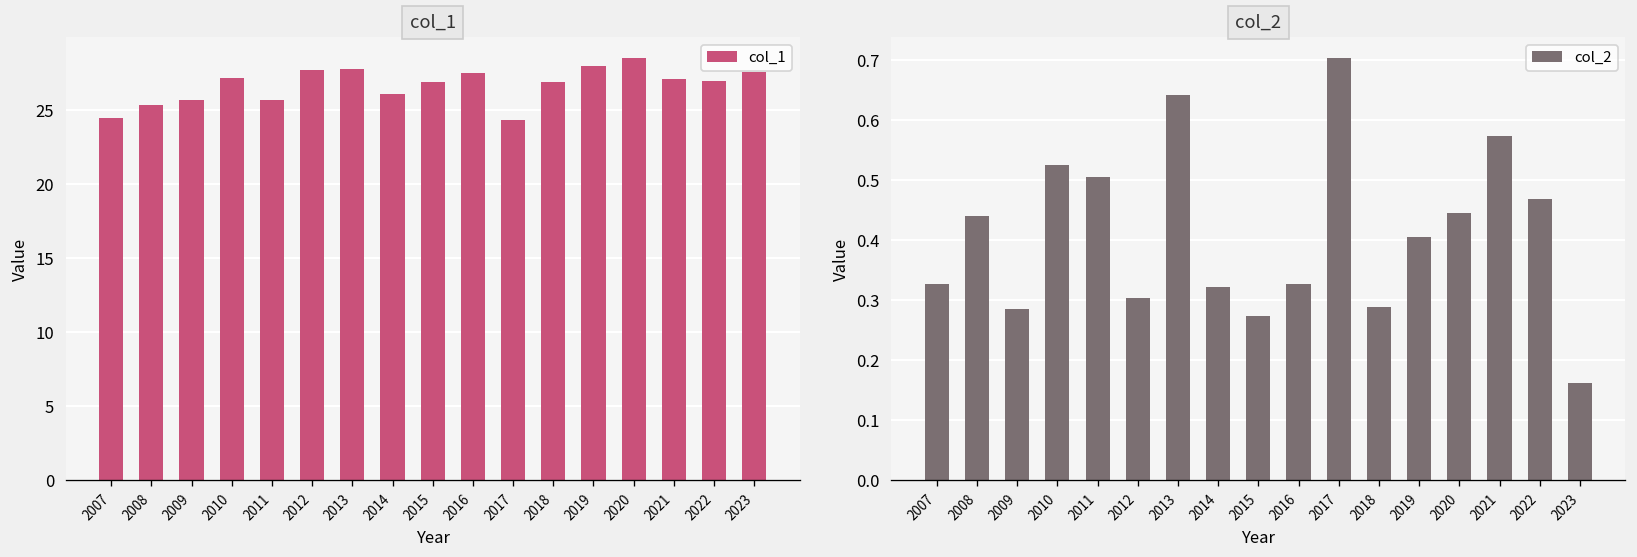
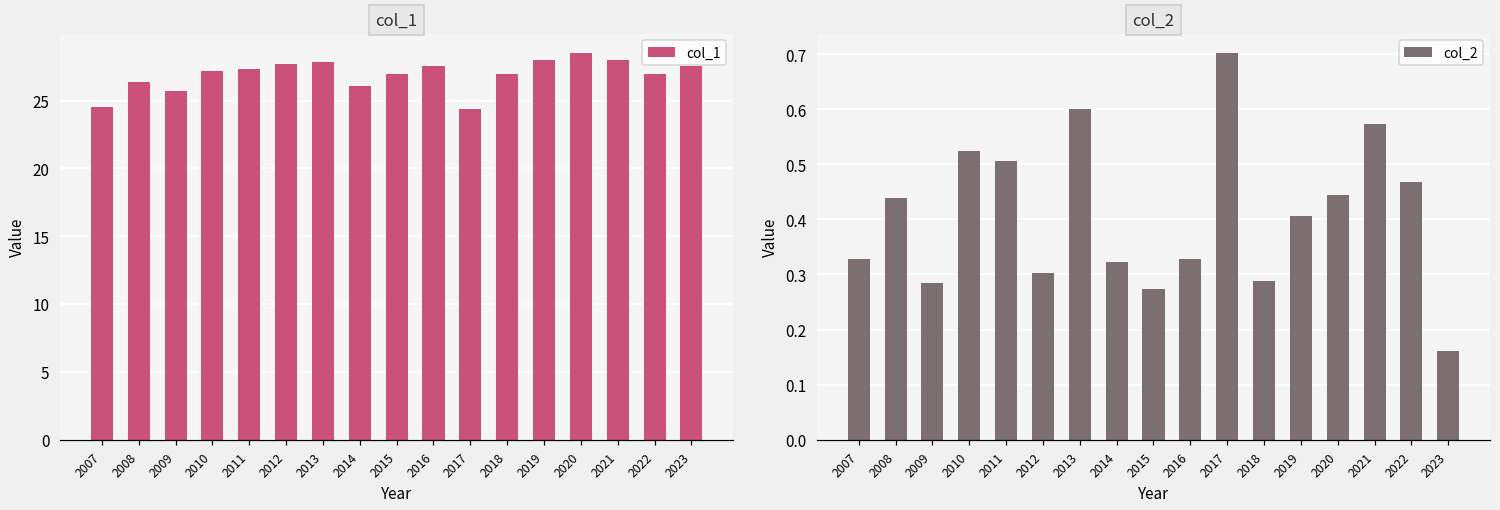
col_1, 2008: 25.4 -> 26.4
col_1, 2011: 25.7 -> 27.3
col_1, 2021: 27.1 -> 28.0
col_2, 2013: 0.64 -> 0.60
